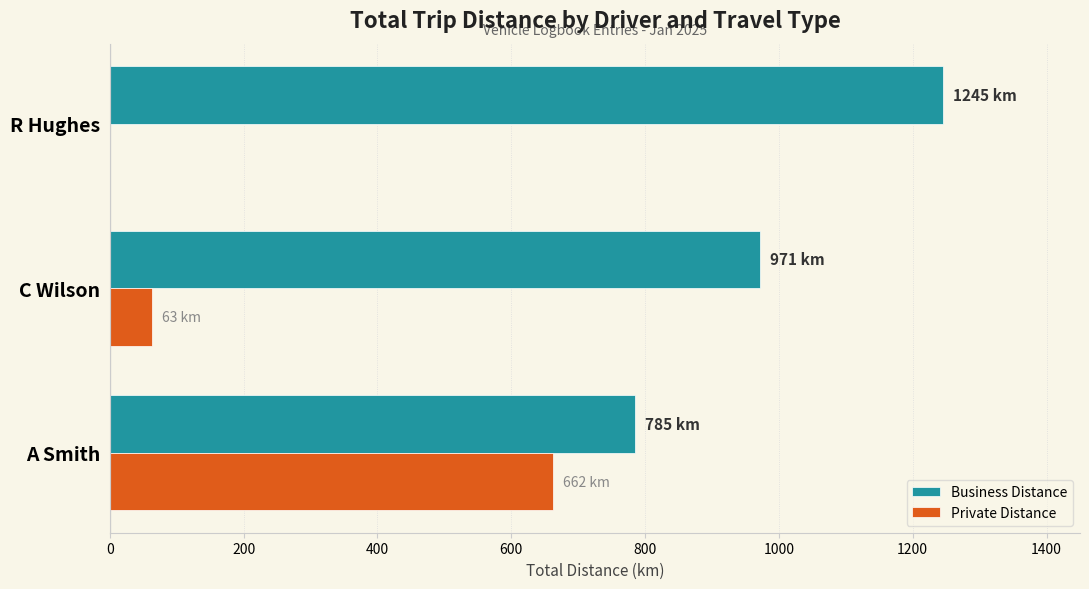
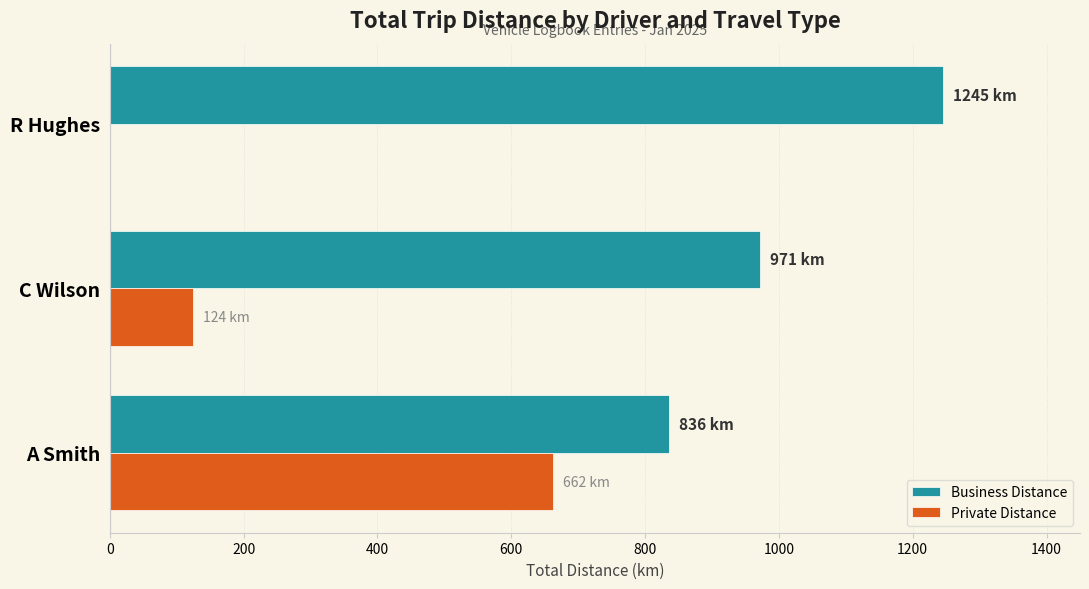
Private Distance, C Wilson: 63 -> 124
Business Distance, A Smith: 785 -> 836
